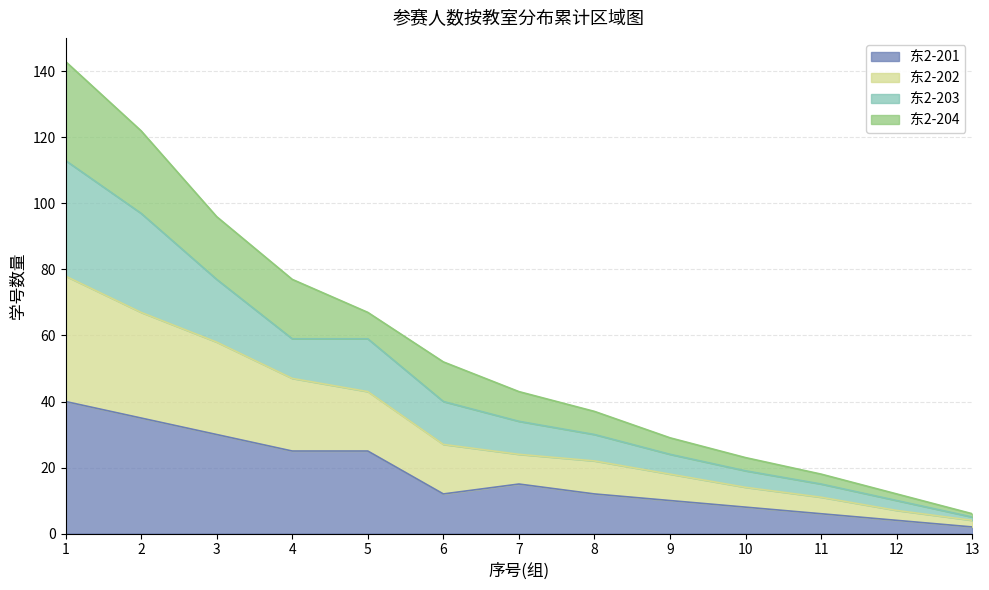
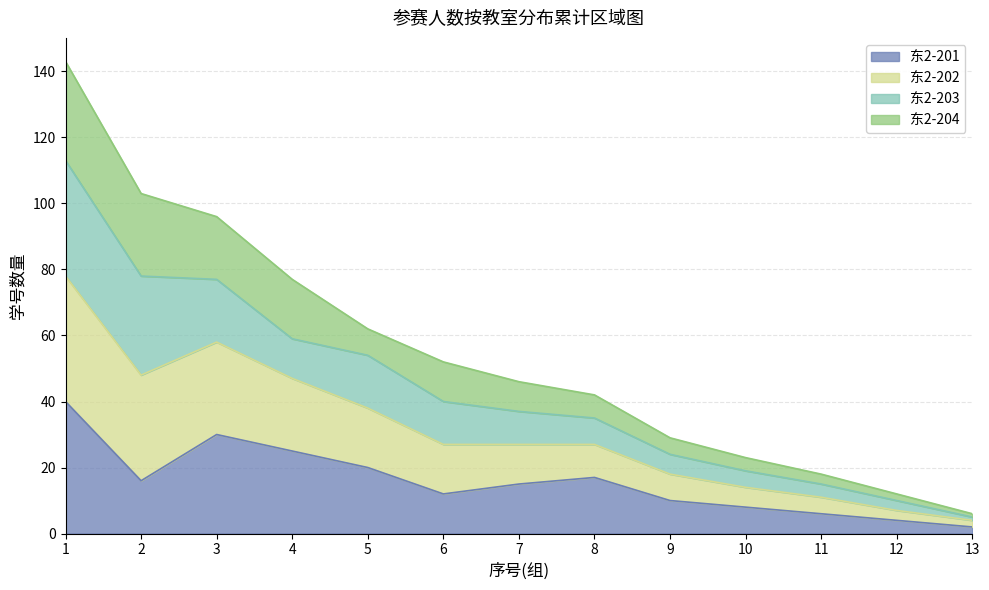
东2-201, 2: 35 -> 16
东2-201, 5: 25 -> 20
东2-202, 7: 9 -> 12
东2-201, 8: 12 -> 17
